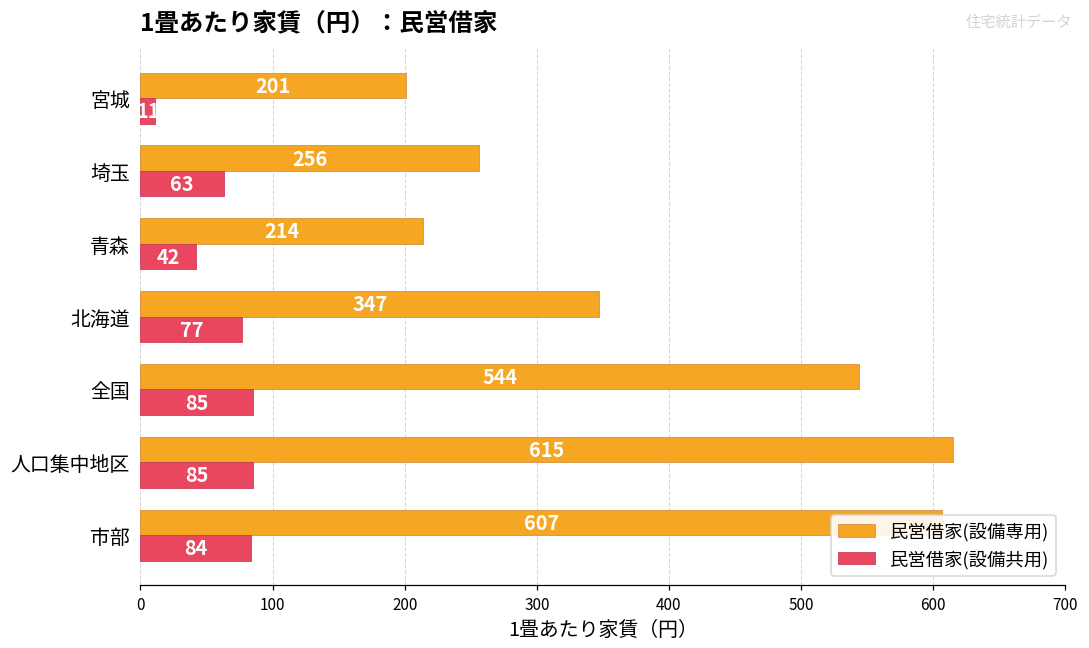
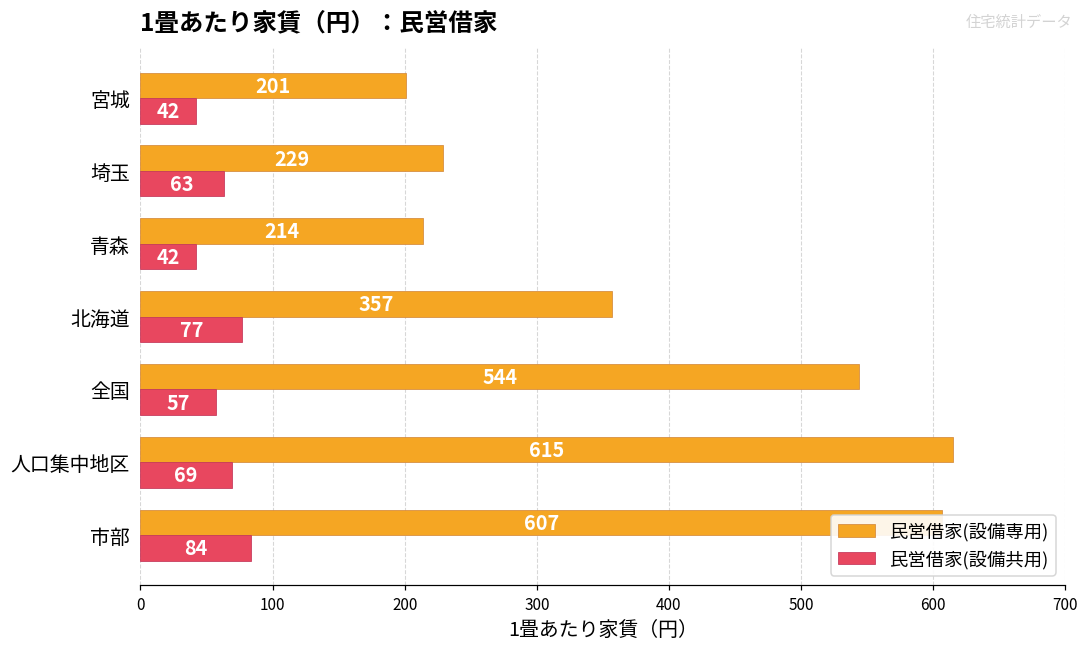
民営借家(設備共用), 宮城: 11 -> 42
民営借家(設備専用), 埼玉: 256 -> 229
民営借家(設備専用), 北海道: 347 -> 357
民営借家(設備共用), 全国: 85 -> 57
民営借家(設備共用), 人口集中地区: 85 -> 69
